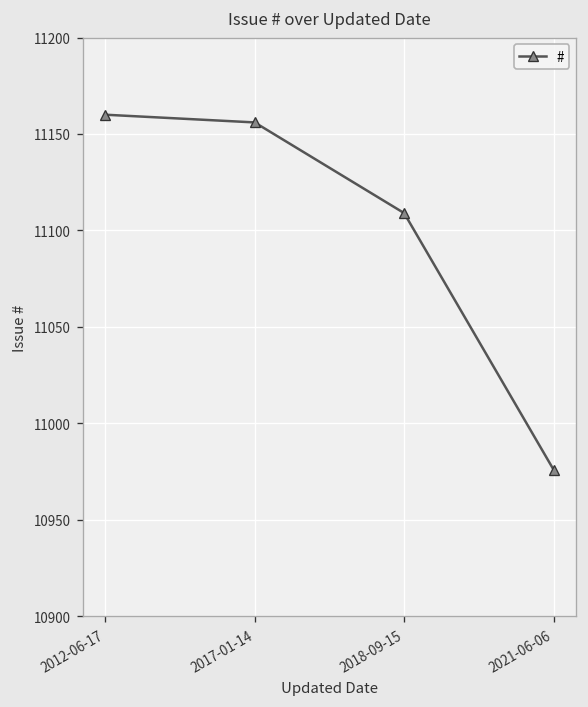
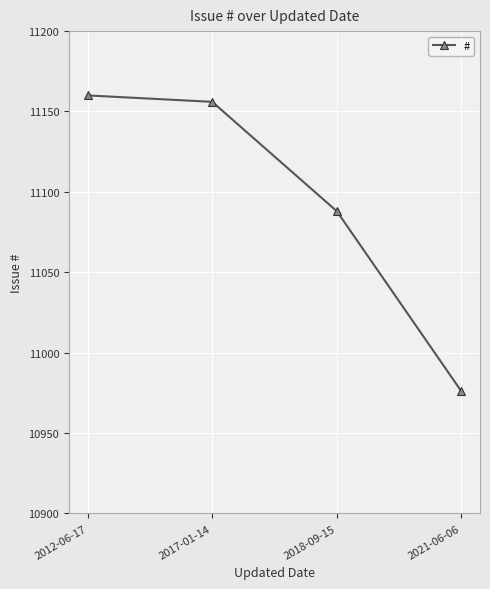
2018-09-15: 11109 -> 11088
